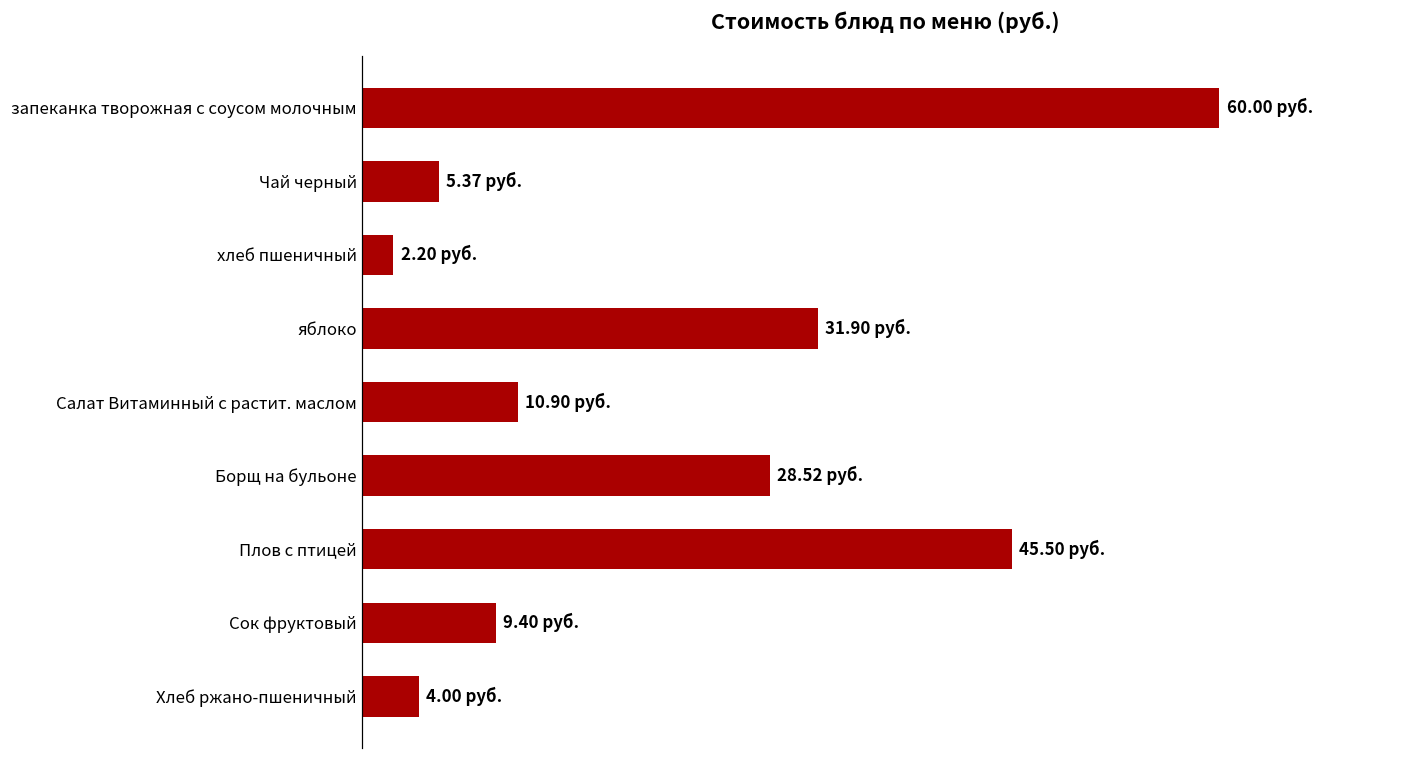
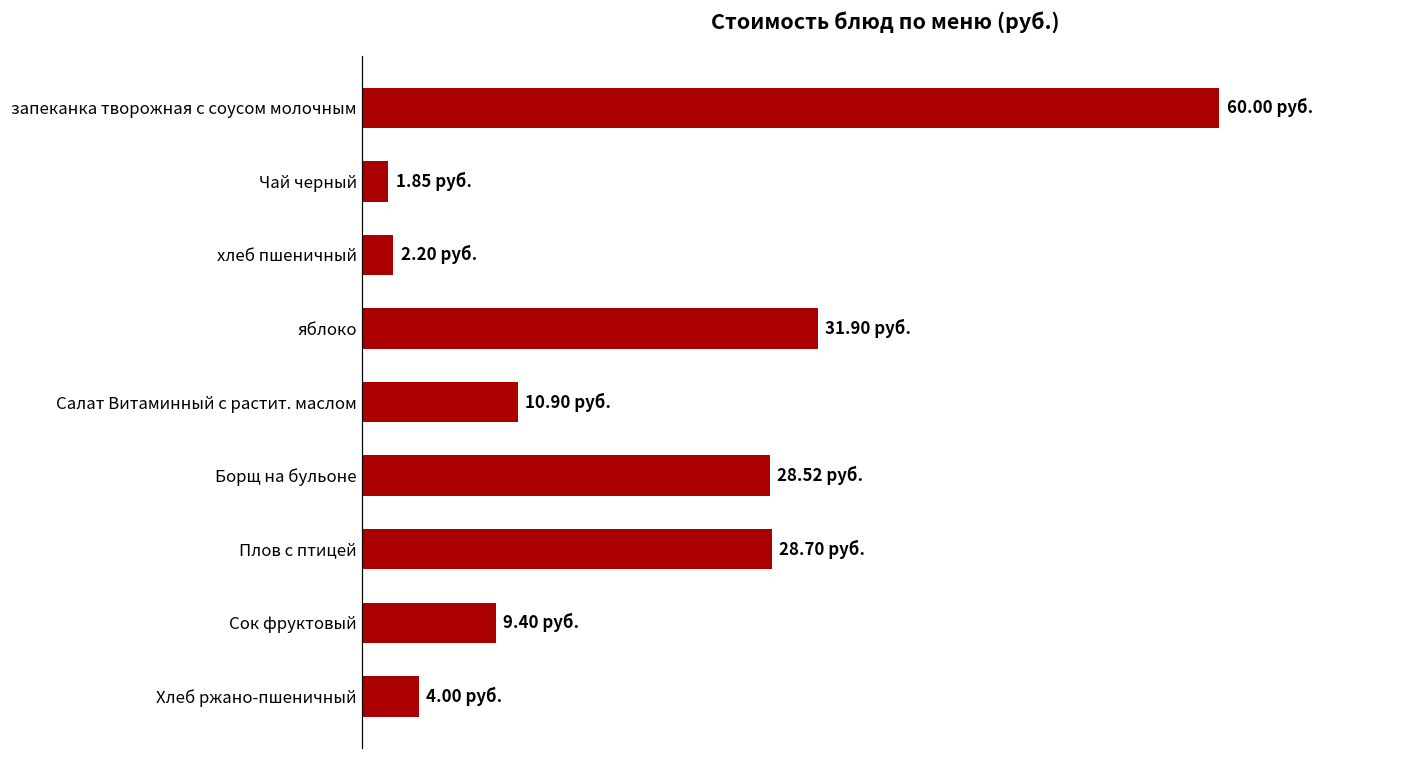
Чай черный: 5.37 -> 1.85
Плов с птицей: 45.50 -> 28.70
